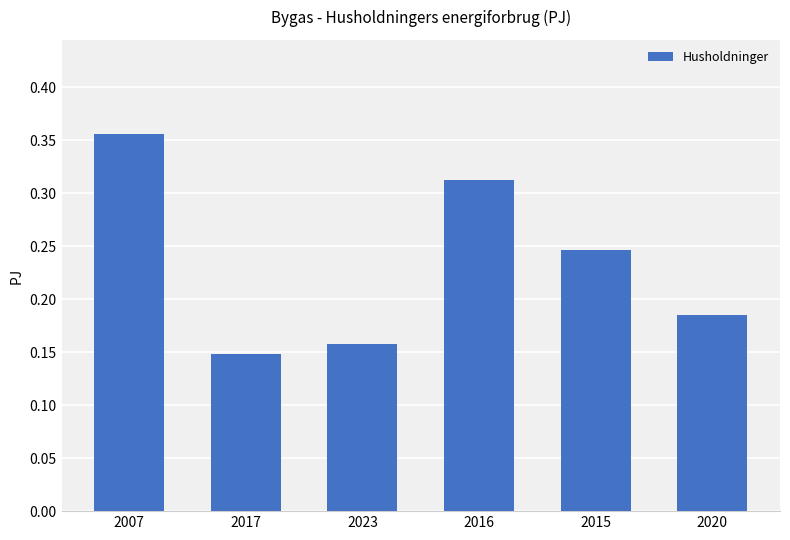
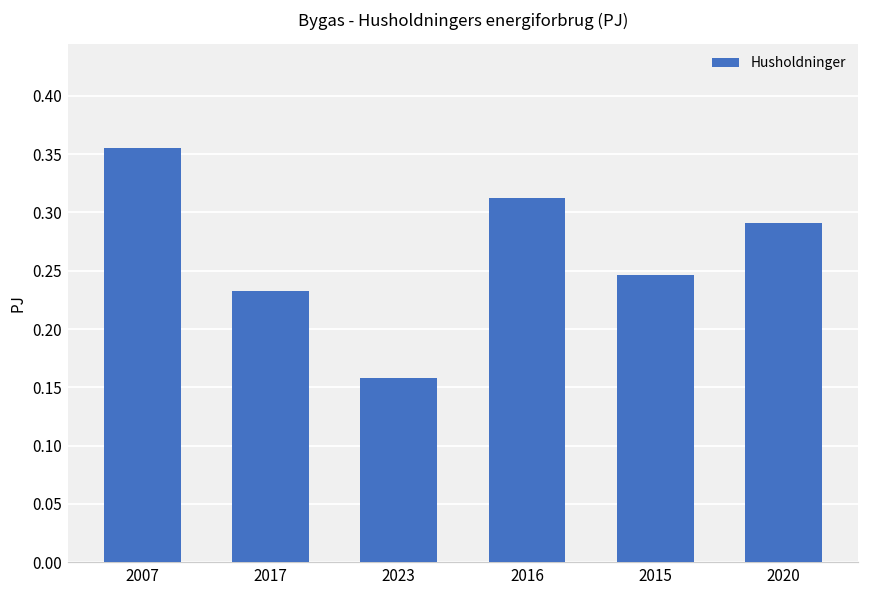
2017: 0.148 -> 0.233
2020: 0.185 -> 0.291
